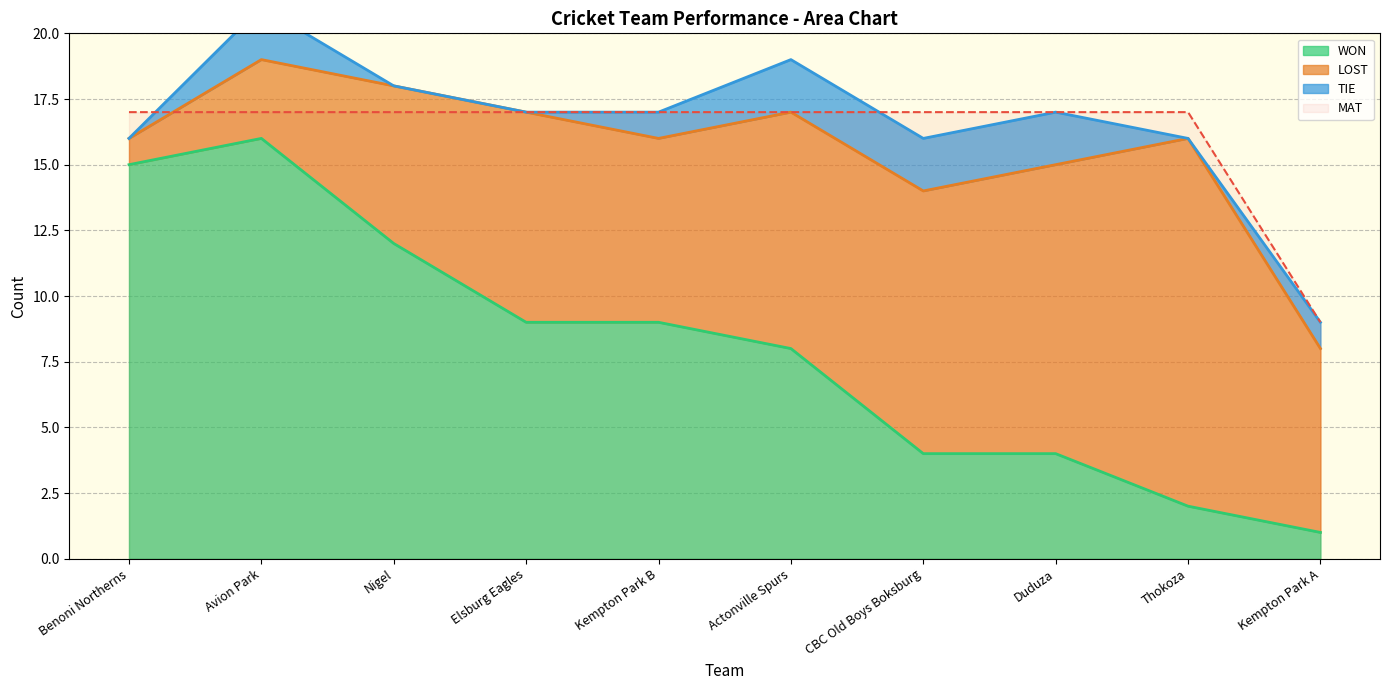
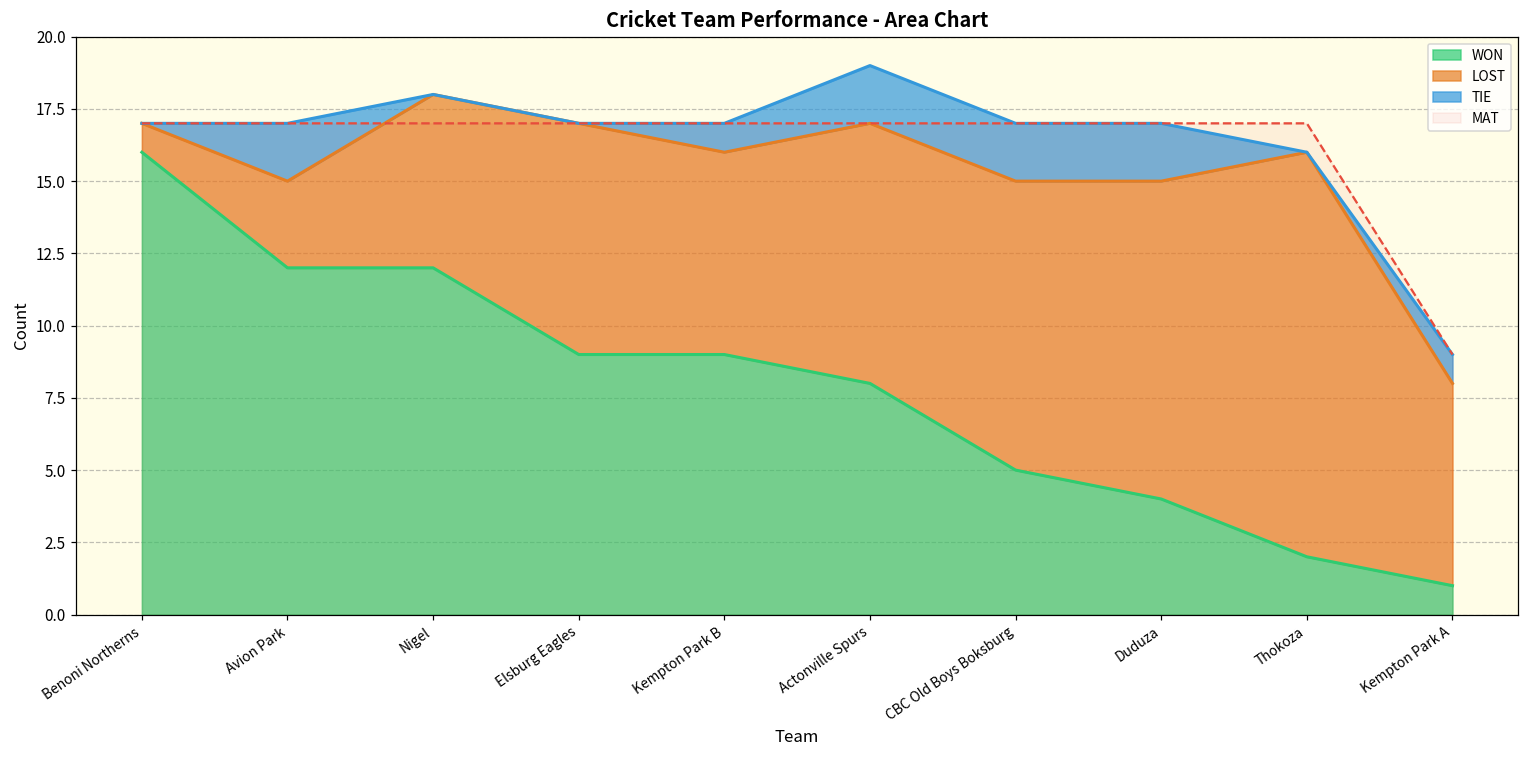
WON, Benoni Northerns: 15 -> 16
WON, Avion Park: 16 -> 12
WON, CBC Old Boys Boksburg: 4 -> 5
